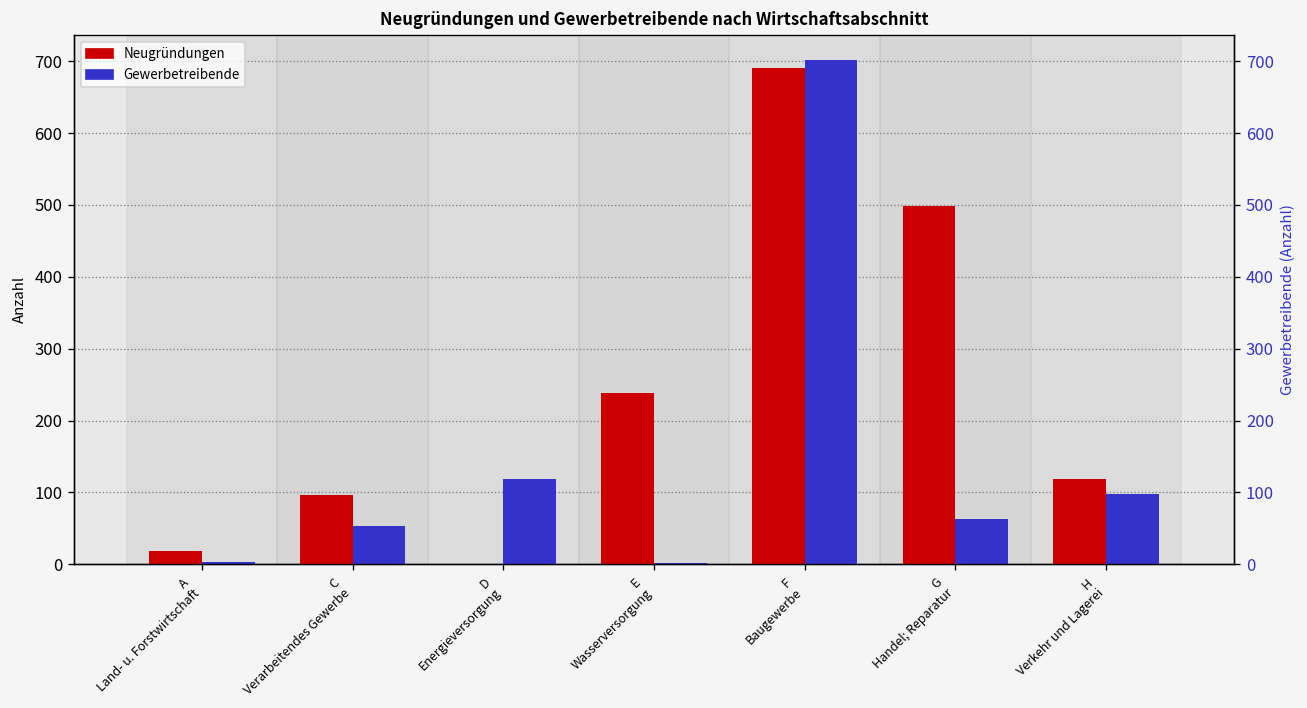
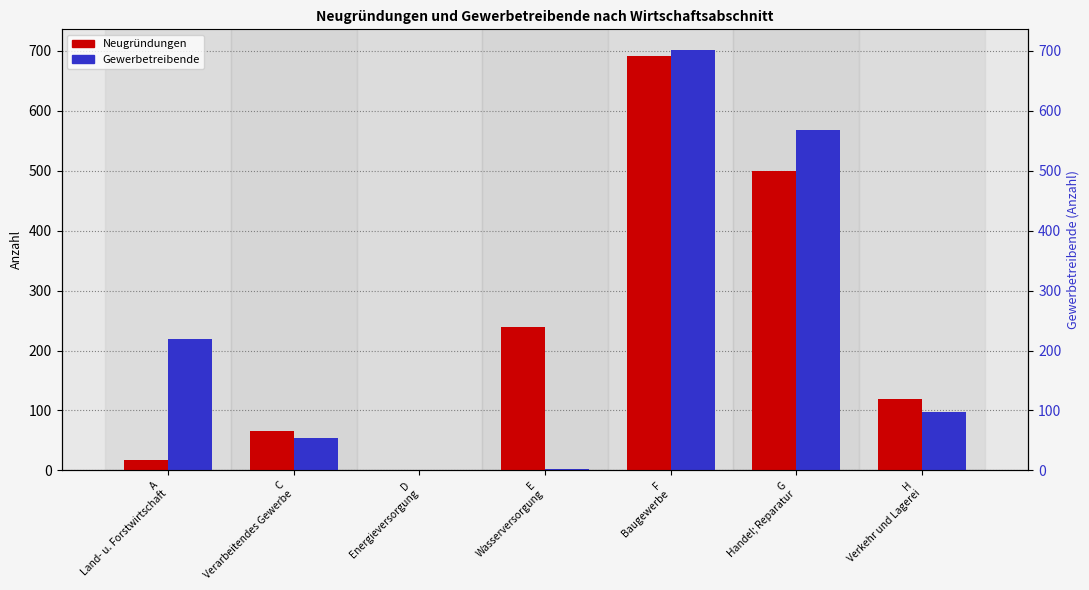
Gewerbetreibende, A Land- u. Forstwirtschaft: 0 -> 220
Neugründungen, C Verarbeitendes Gewerbe: 100 -> 70
Gewerbetreibende, D Energieversorgung: 120 -> 0
Gewerbetreibende, G Handel; Reparatur: 60 -> 570
